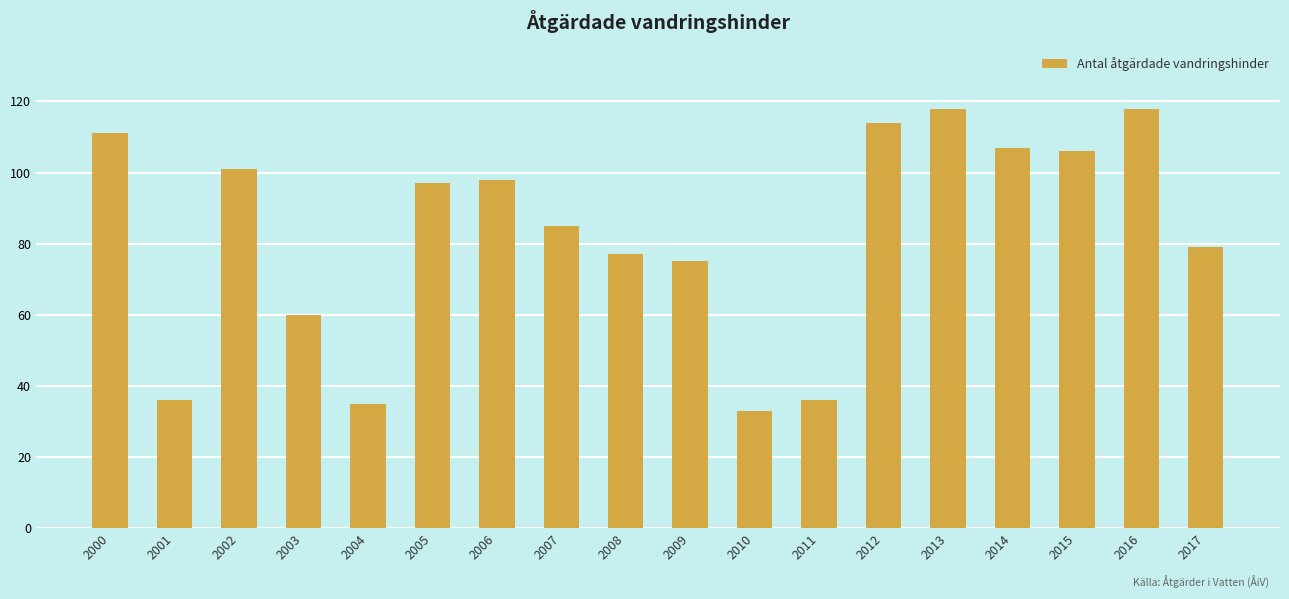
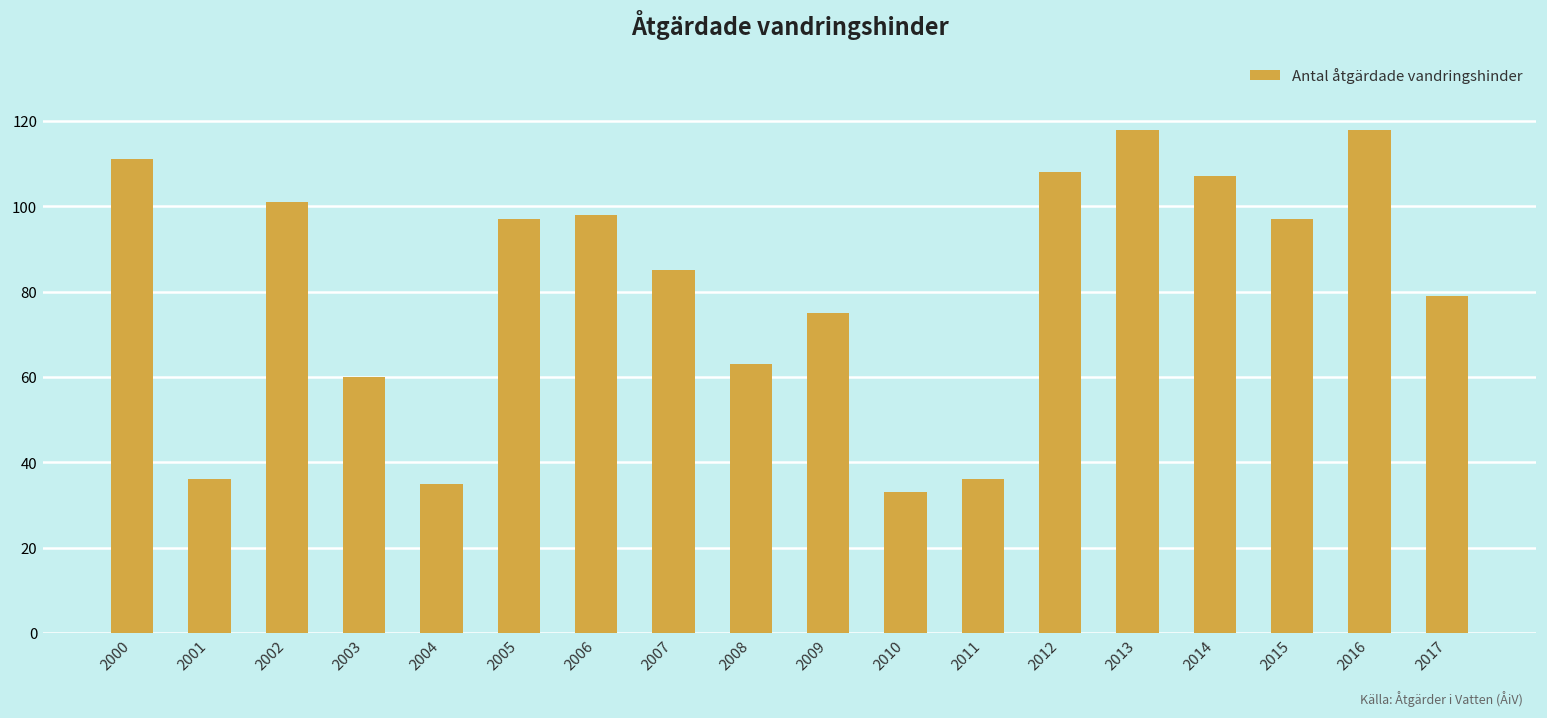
2008: 77 -> 63
2012: 114 -> 108
2015: 106 -> 97
